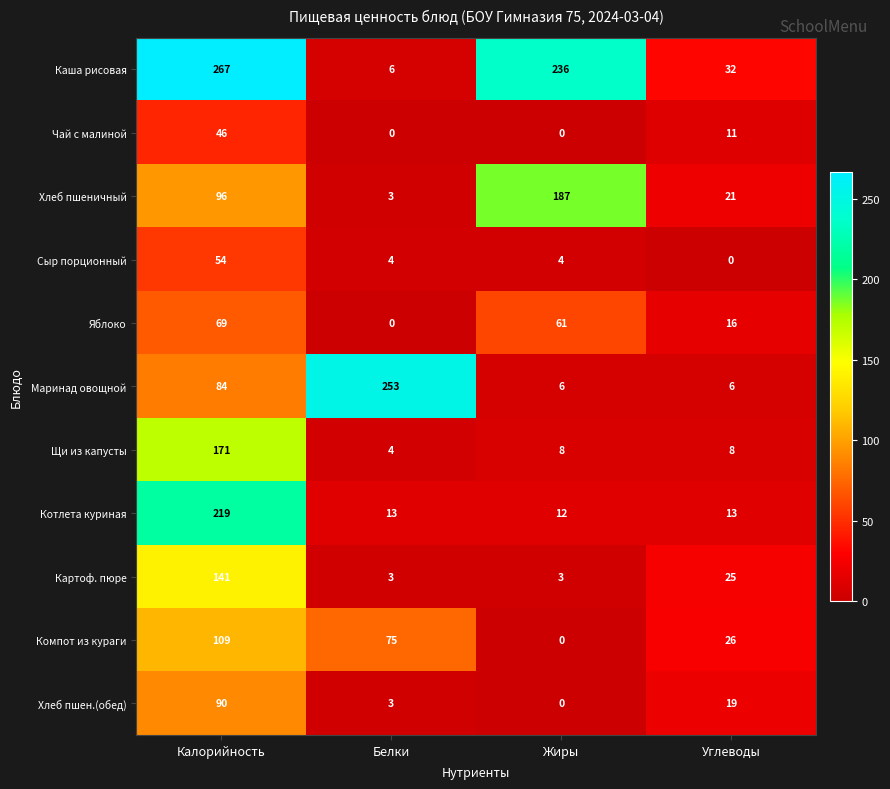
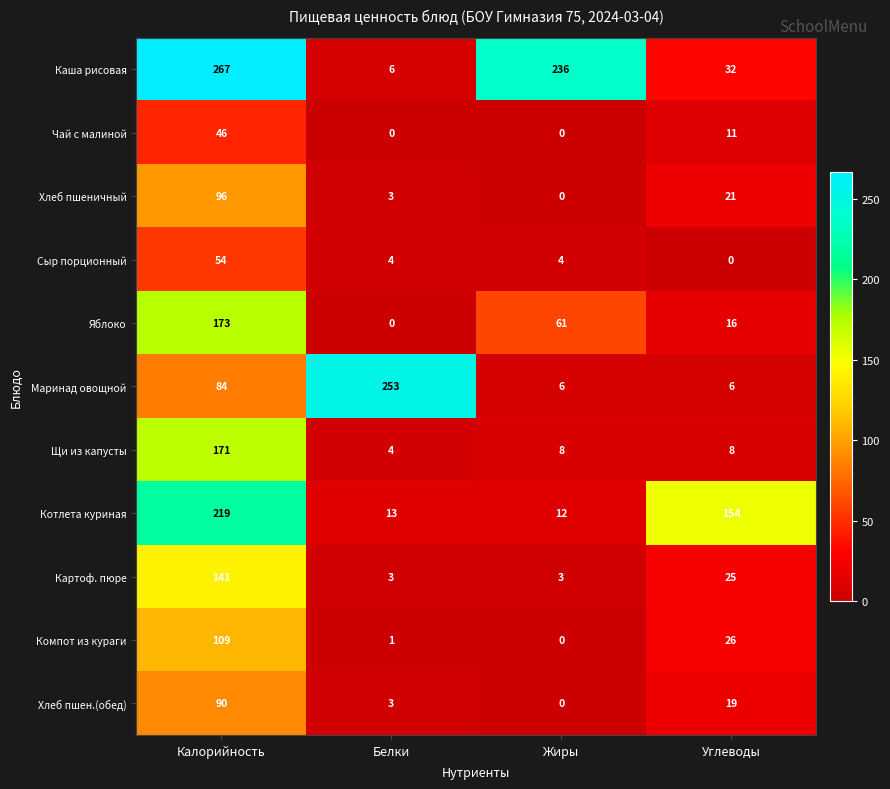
Хлеб пшеничный, Жиры: 187 -> 0
Яблоко, Калорийность: 69 -> 173
Котлета куриная, Углеводы: 13 -> 154
Компот из кураги, Белки: 75 -> 1
